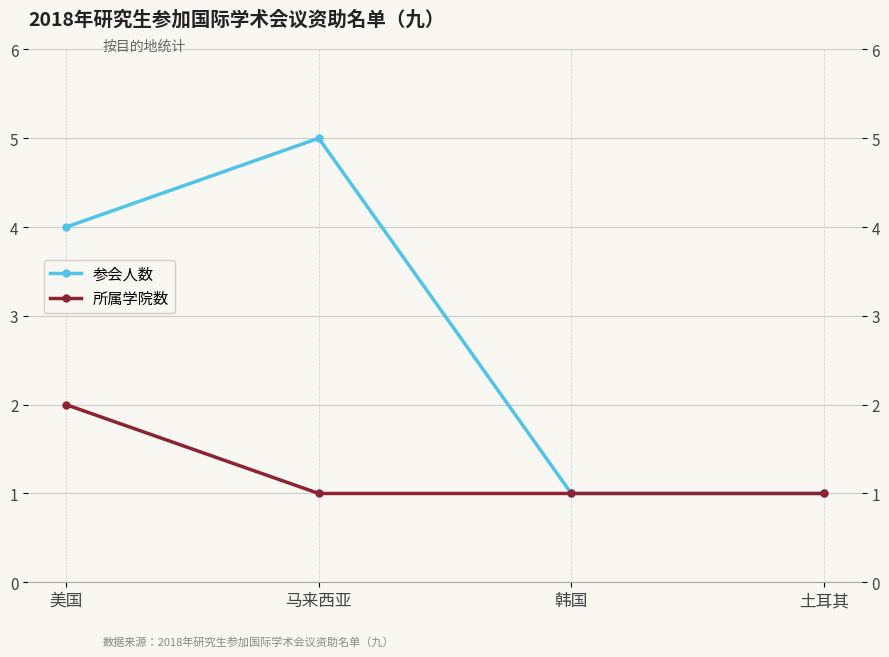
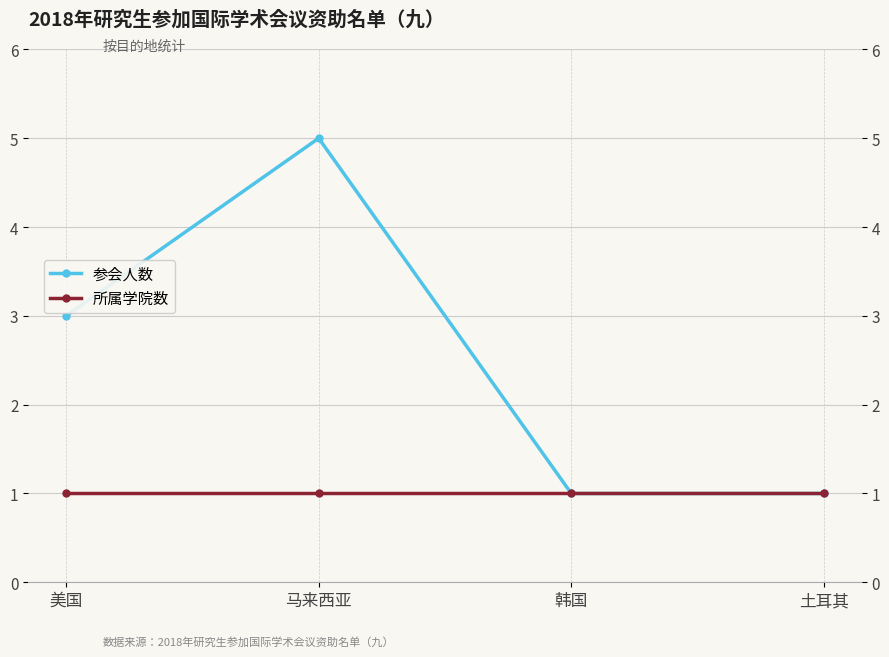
参会人数, 美国: 4 -> 3
所属学院数, 美国: 2 -> 1
